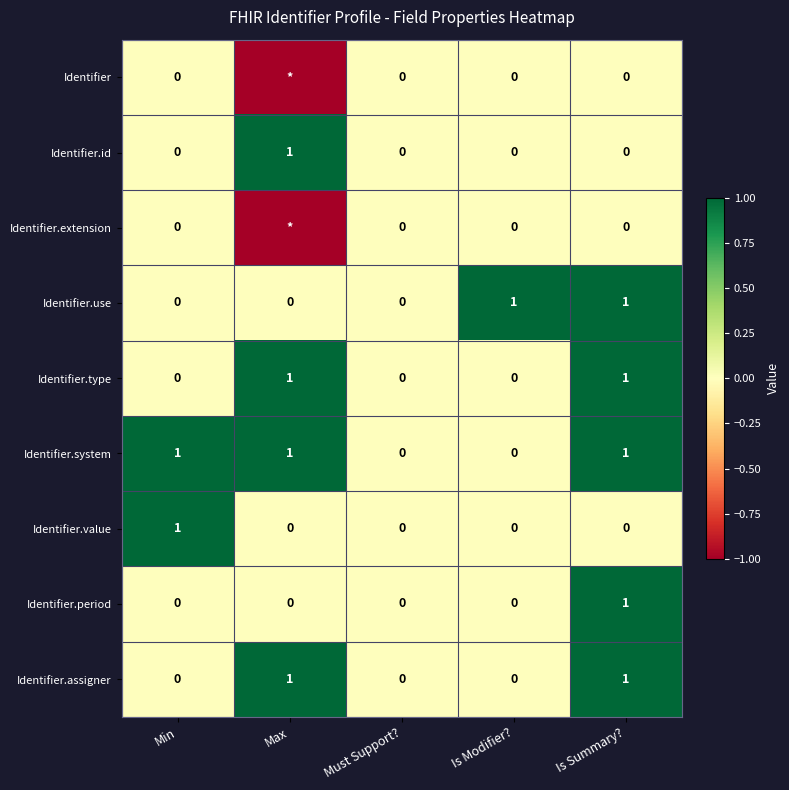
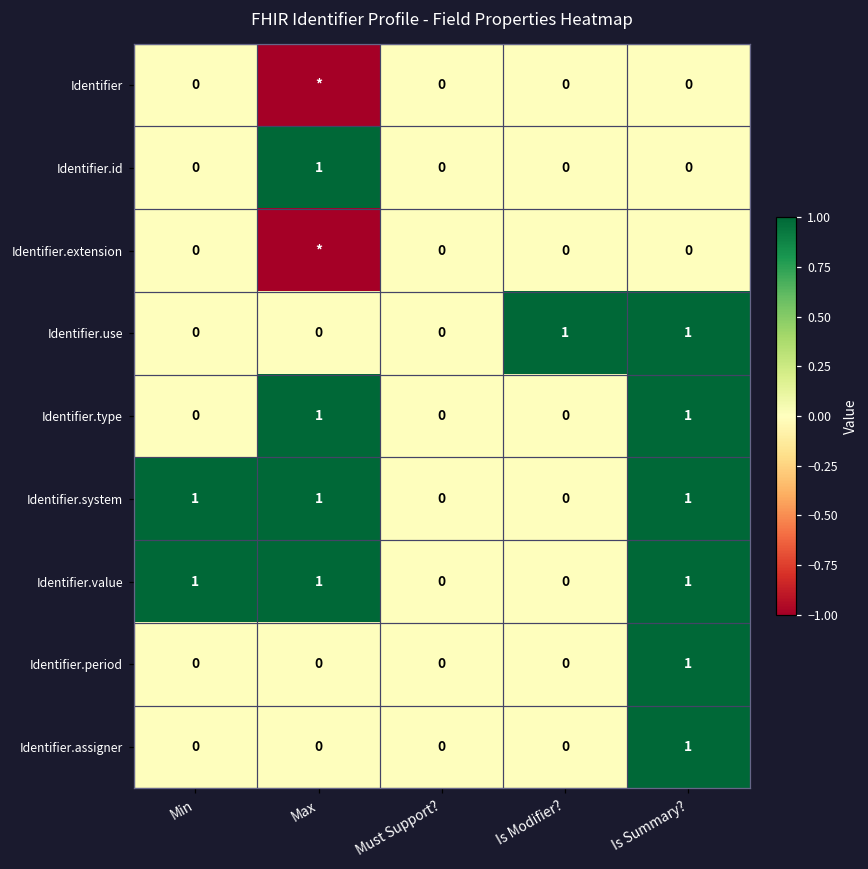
Identifier.value, Max: 0 -> 1
Identifier.value, Is Summary?: 0 -> 1
Identifier.assigner, Max: 1 -> 0
